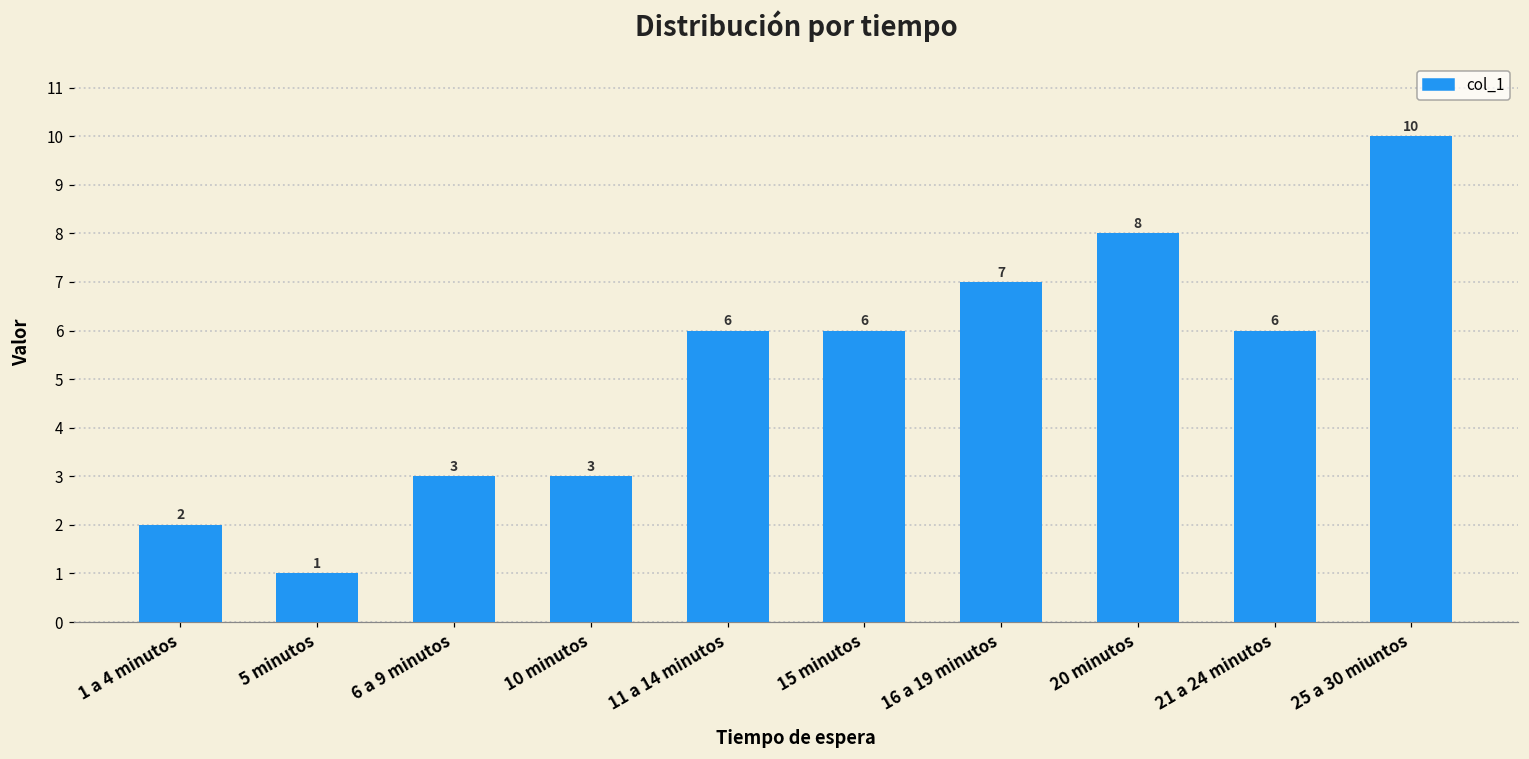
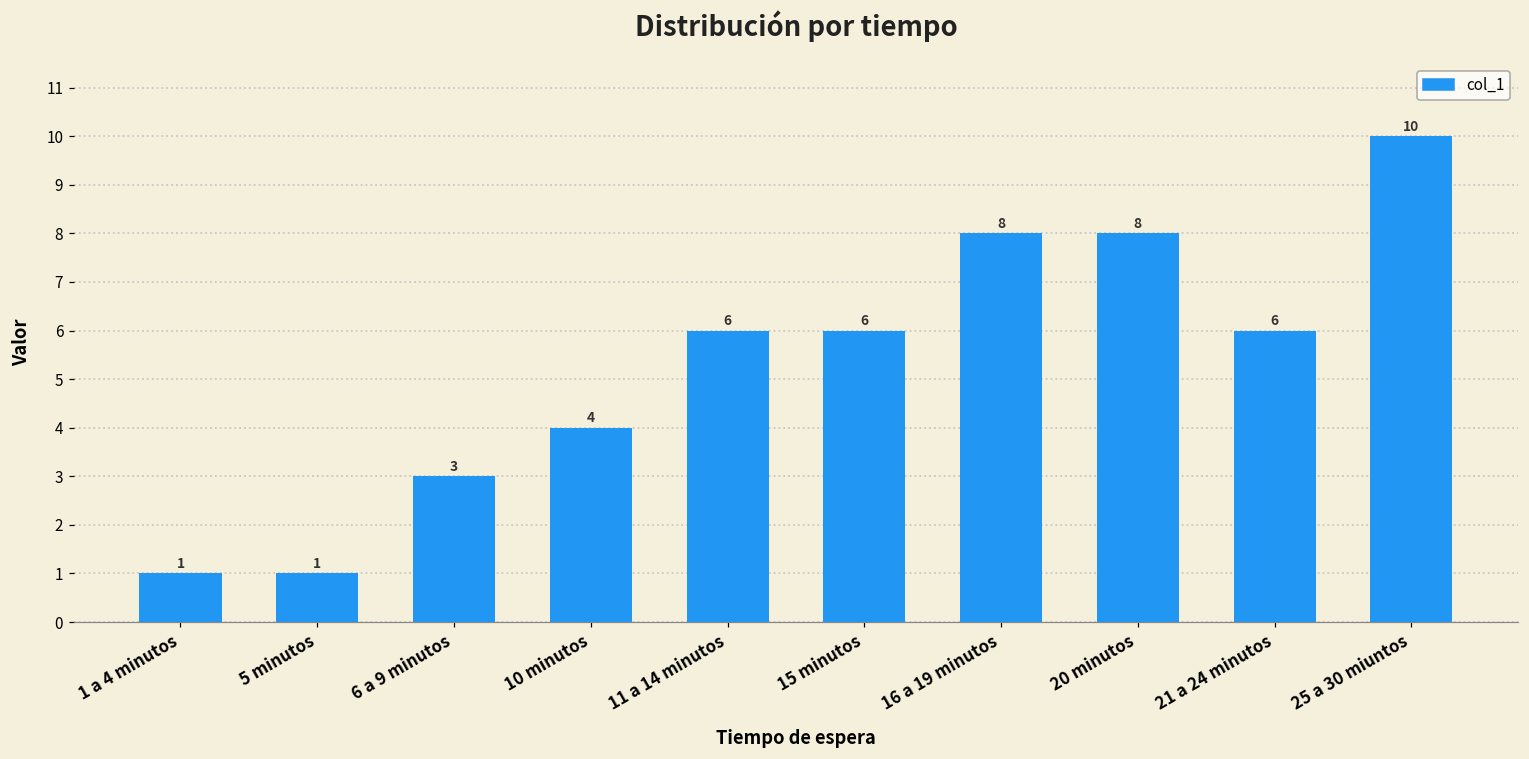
1 a 4 minutos: 2 -> 1
10 minutos: 3 -> 4
16 a 19 minutos: 7 -> 8
